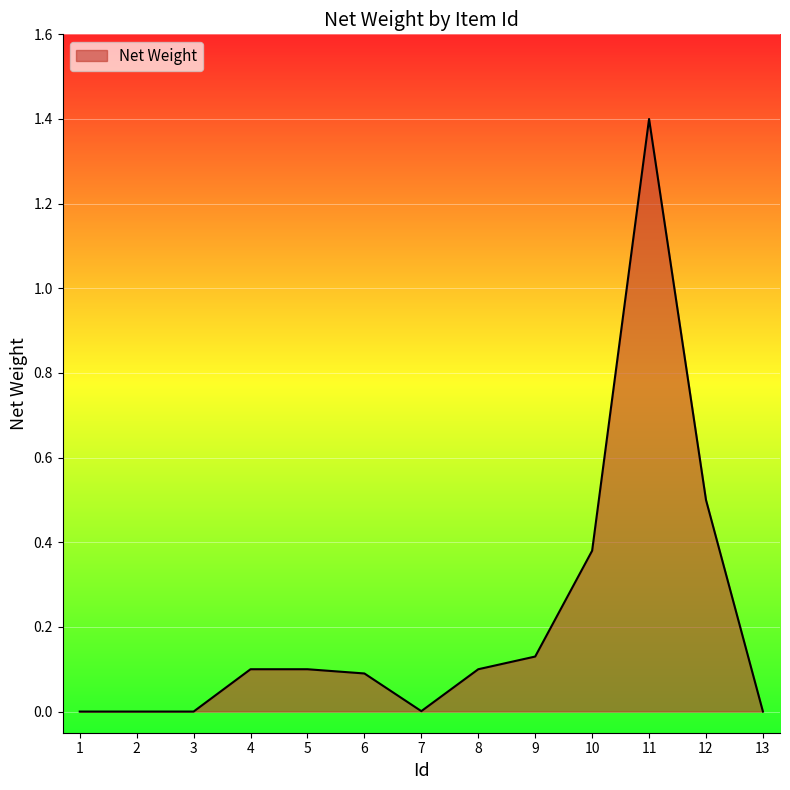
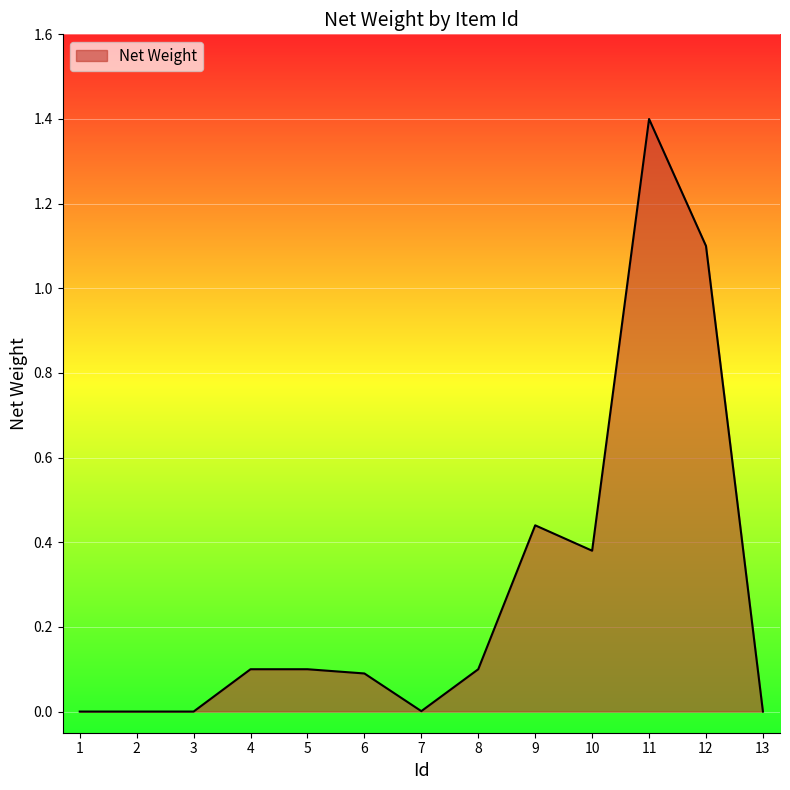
9: 0.13 -> 0.44
12: 0.5 -> 1.1
